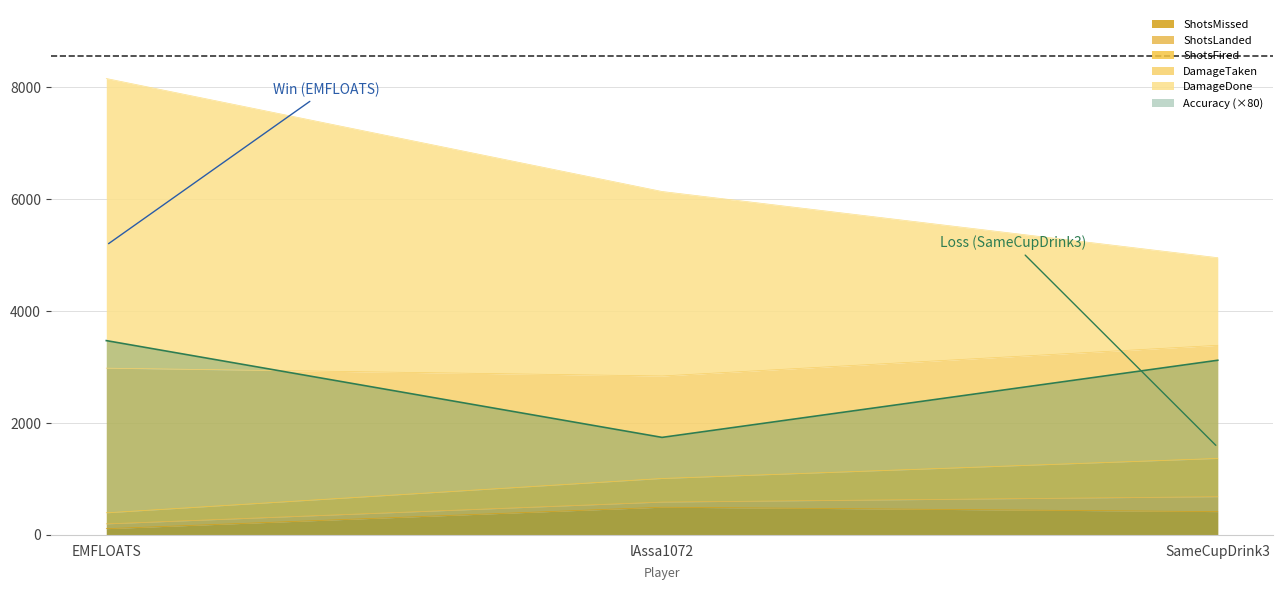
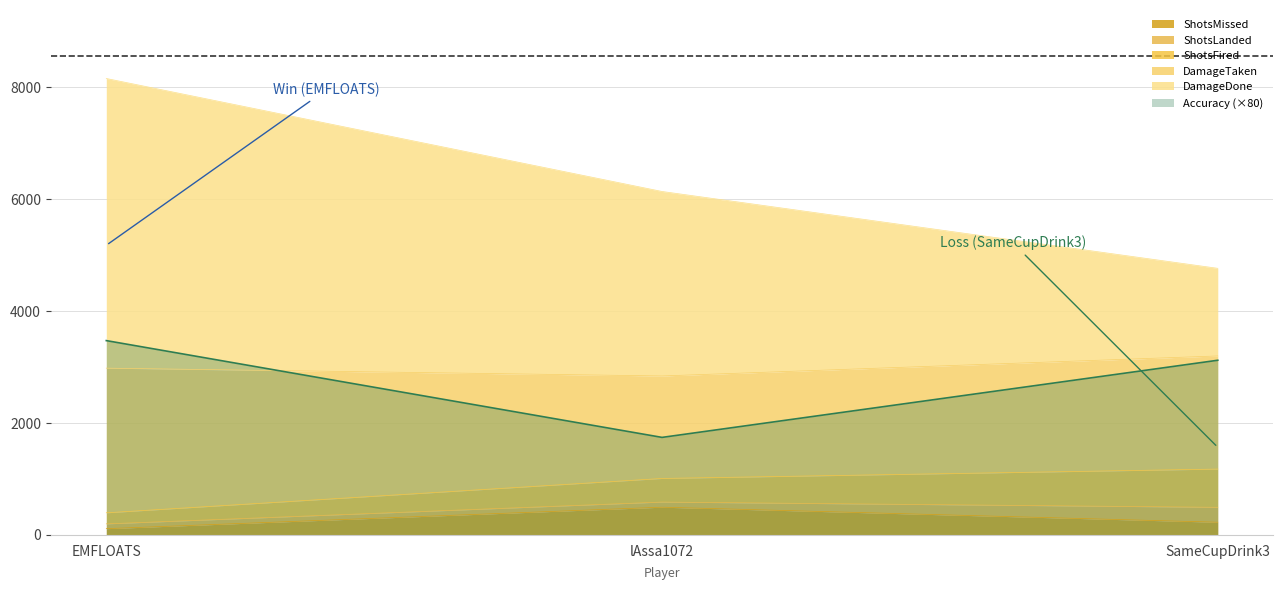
ShotsMissed, SameCupDrink3: 400 -> 200
